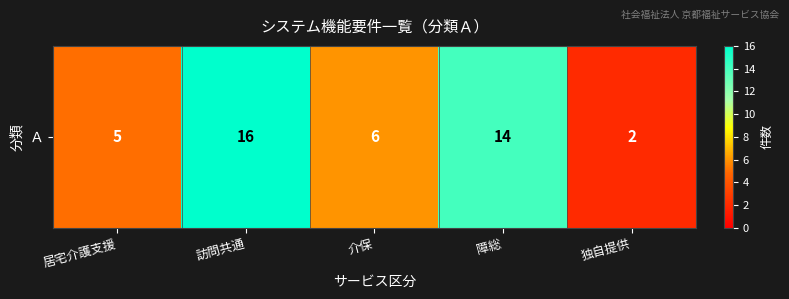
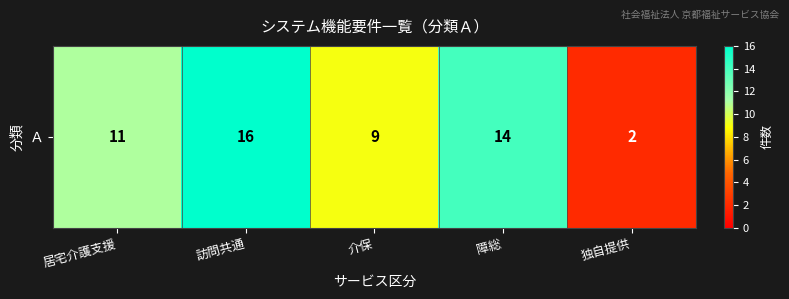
Ａ, 居宅介護支援: 5 -> 11
Ａ, 介保: 6 -> 9
